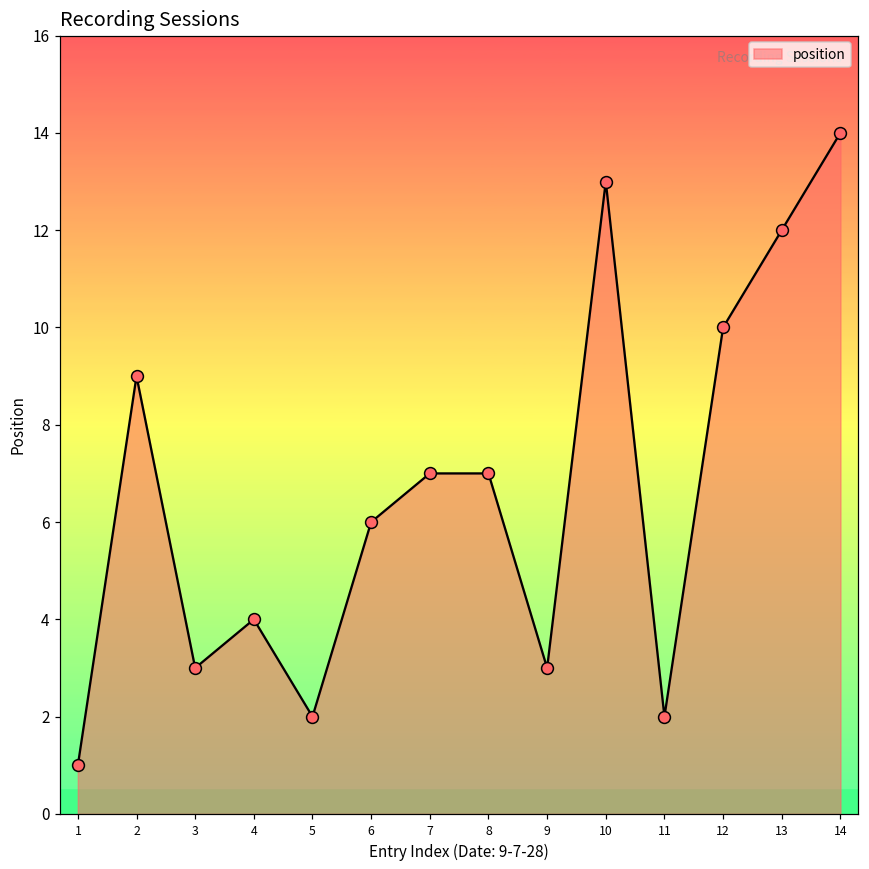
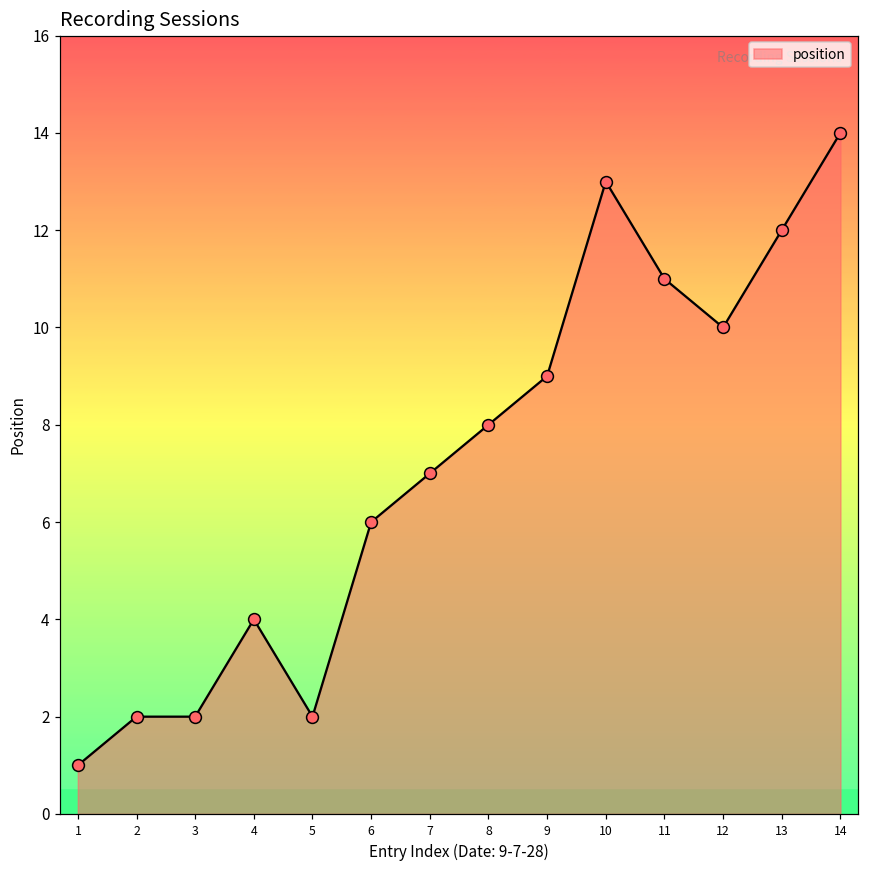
2: 9 -> 2
3: 3 -> 2
8: 7 -> 8
9: 3 -> 9
11: 2 -> 11
